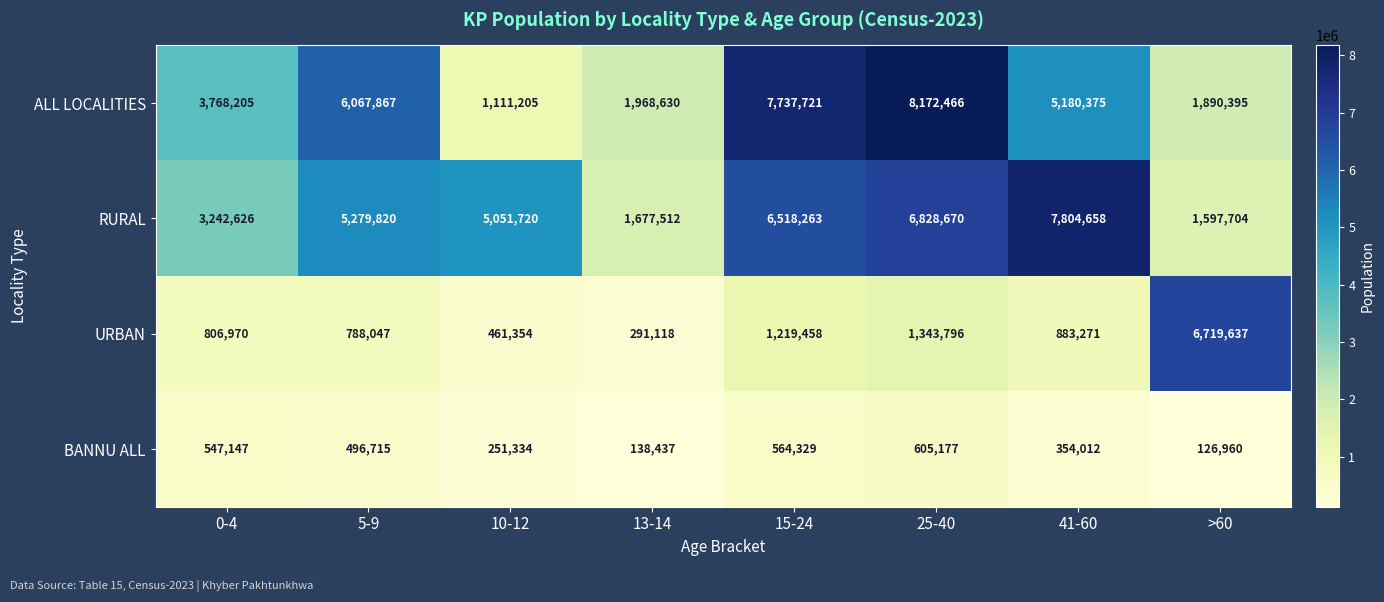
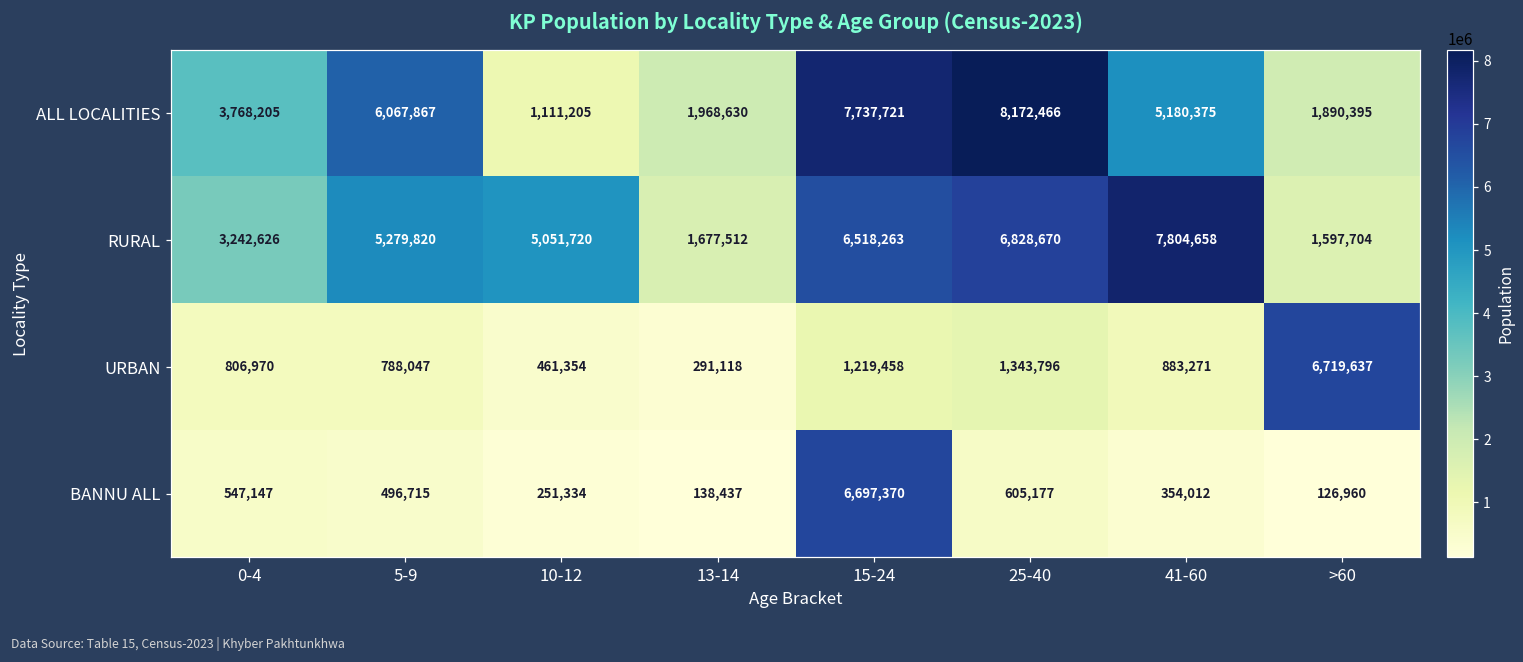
BANNU ALL, 15-24: 564,329 -> 6,697,370
